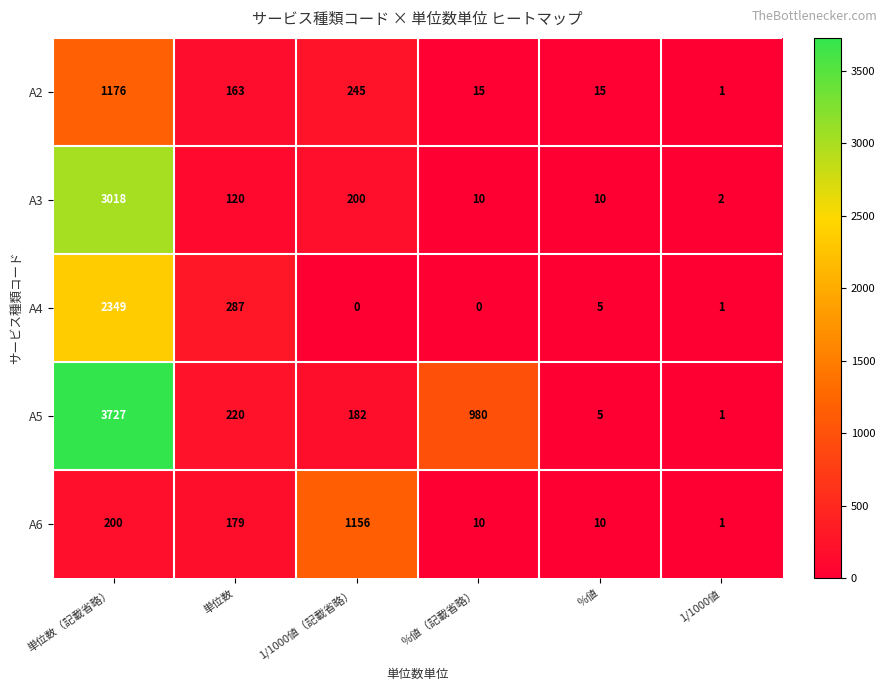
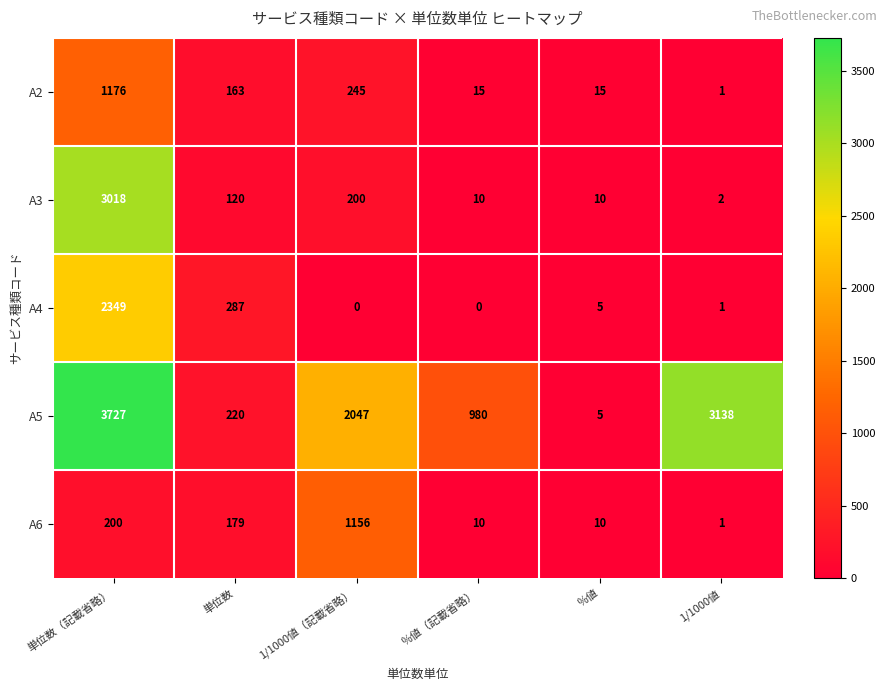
A5, 1/1000値（記載省略）: 182 -> 2047
A5, 1/1000値: 1 -> 3138
